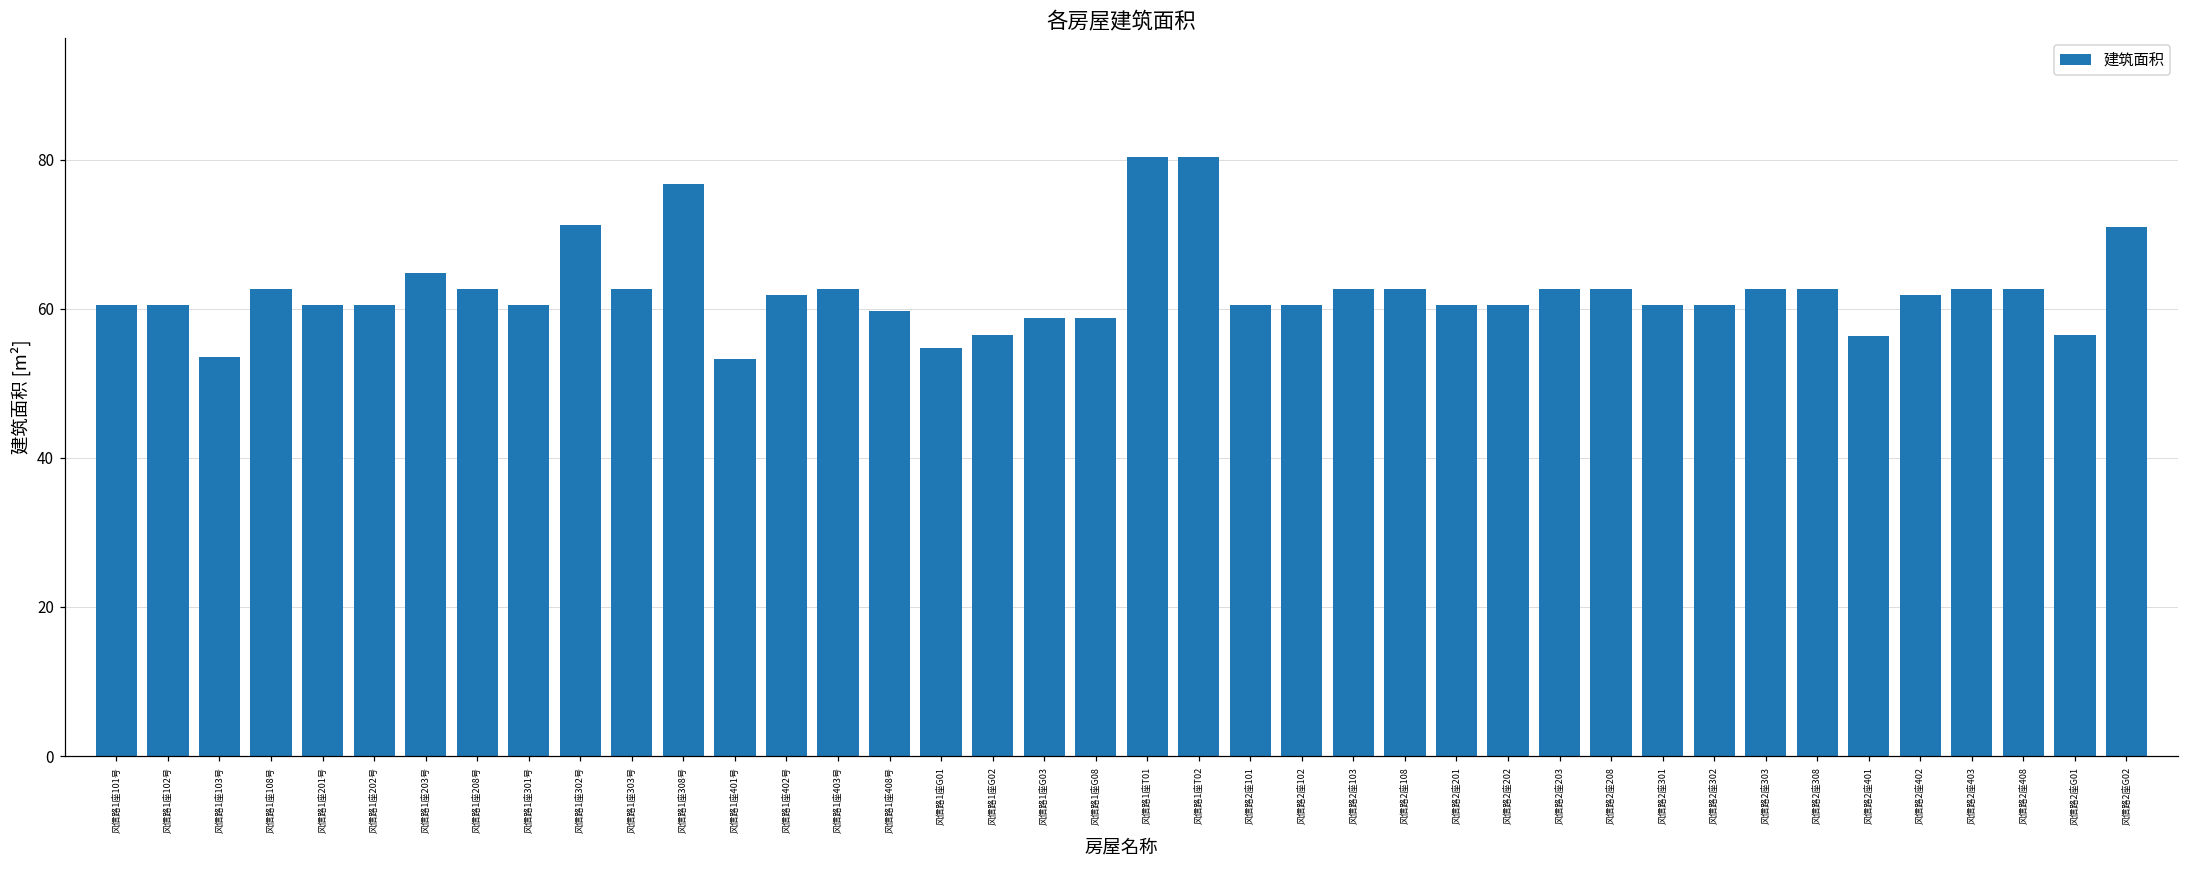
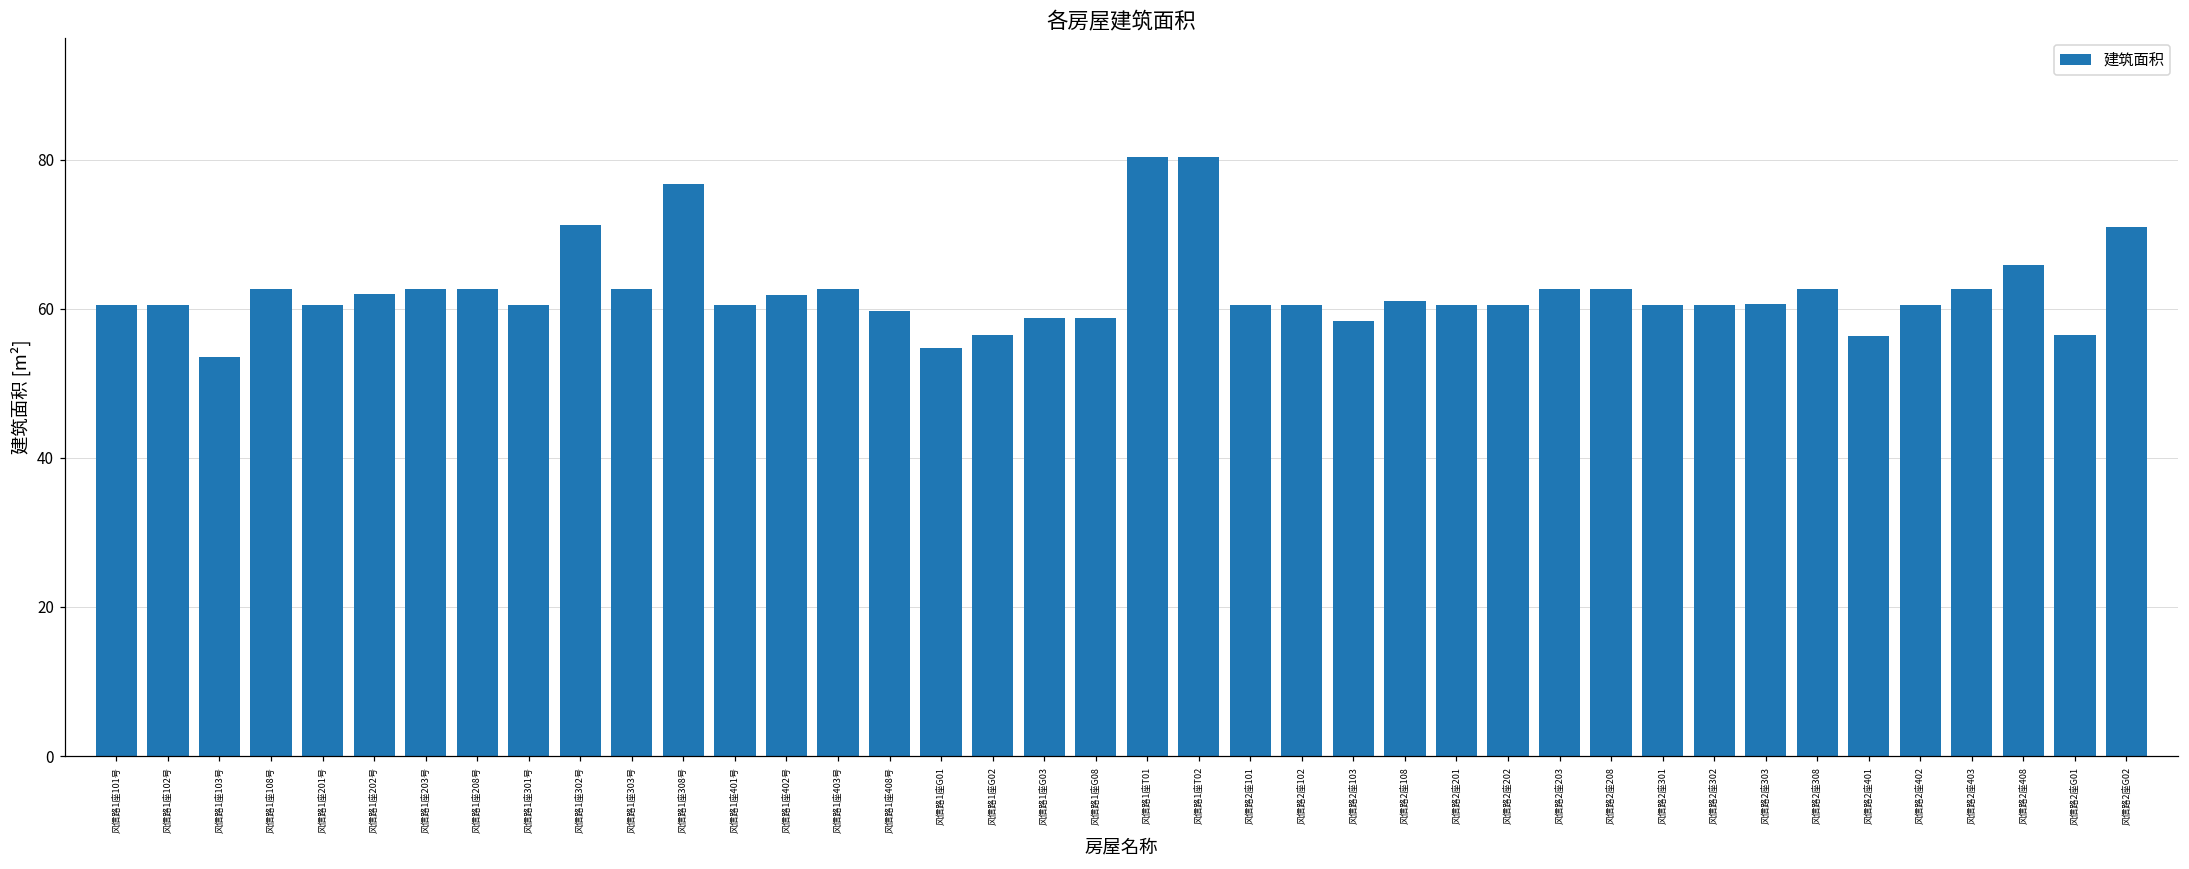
风信路1座202号: 61 -> 62
风信路1座203号: 65 -> 63
风信路1座401号: 53 -> 61
风信路2座103: 63 -> 58
风信路2座108: 63 -> 61
风信路2座303: 63 -> 61
风信路2座402: 62 -> 61
风信路2座408: 63 -> 66
